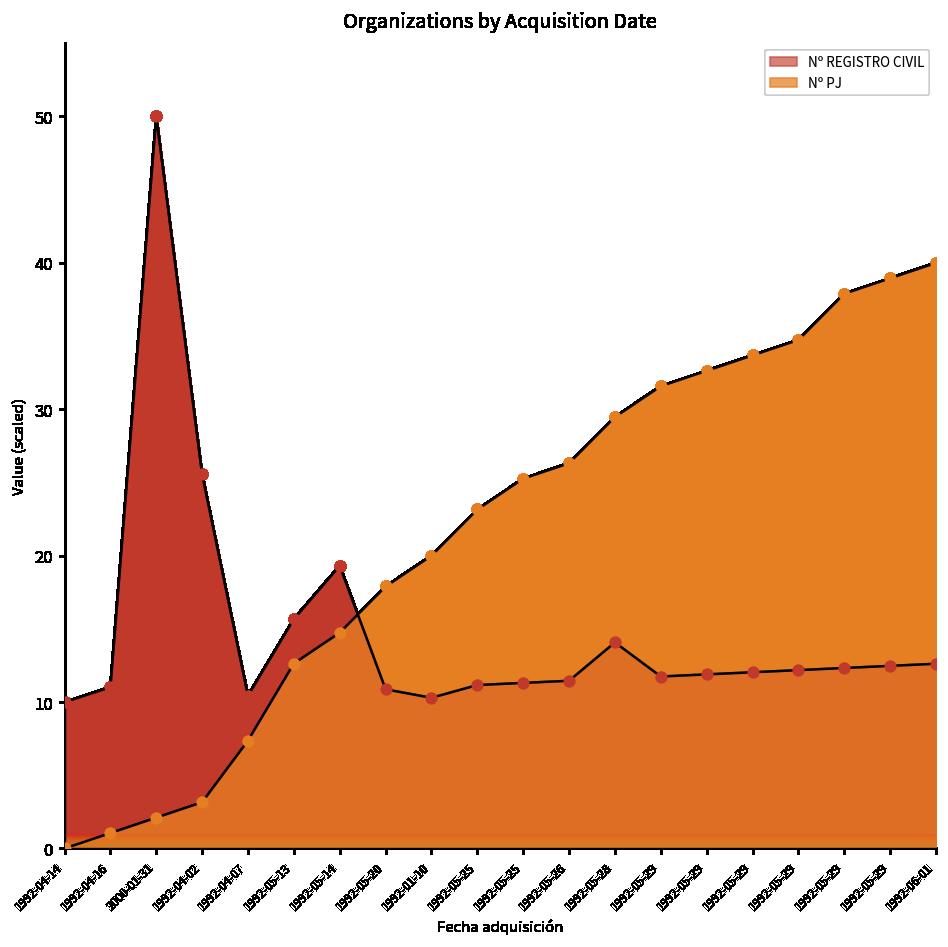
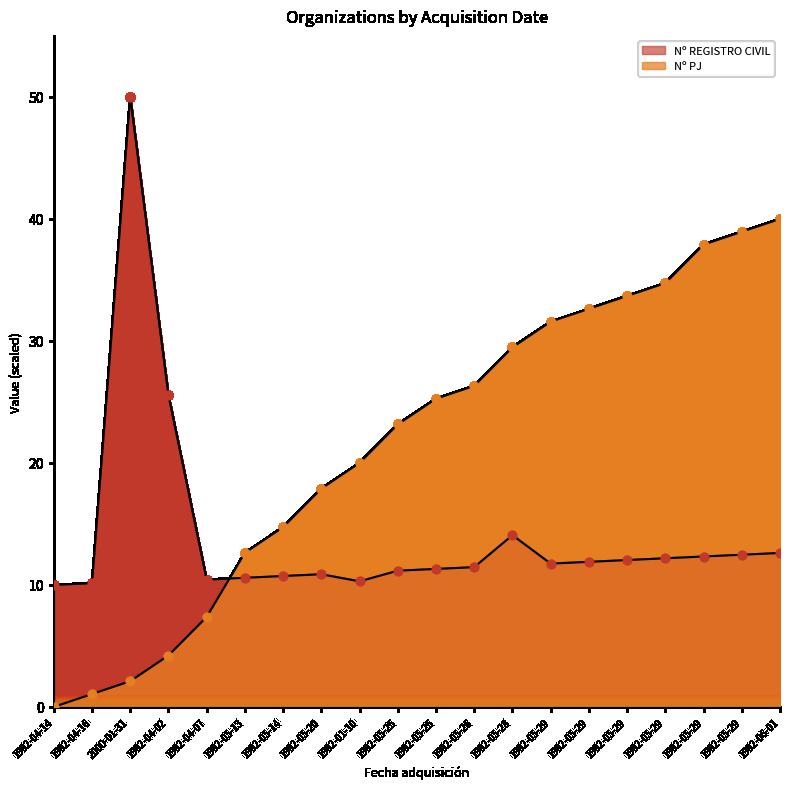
Nº REGISTRO CIVIL, 1992-04-16: 11.0 -> 10.1
Nº PJ, 1992-04-02: 3.2 -> 4.2
Nº REGISTRO CIVIL, 1992-05-13: 15.7 -> 10.6
Nº REGISTRO CIVIL, 1992-05-14: 19.3 -> 10.7
